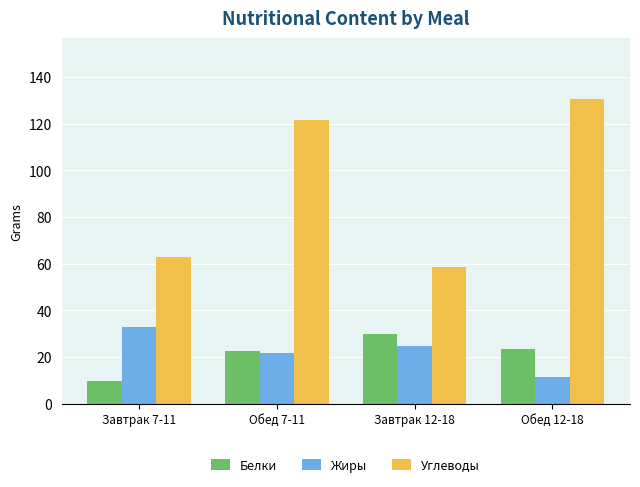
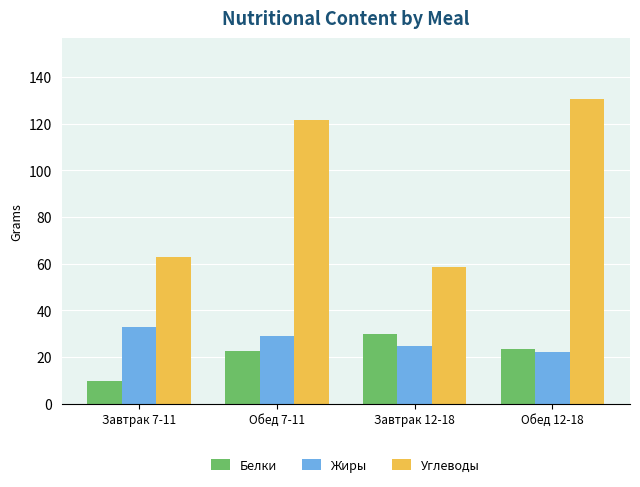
Жиры, Обед 7-11: 22 -> 29
Жиры, Обед 12-18: 11 -> 22
